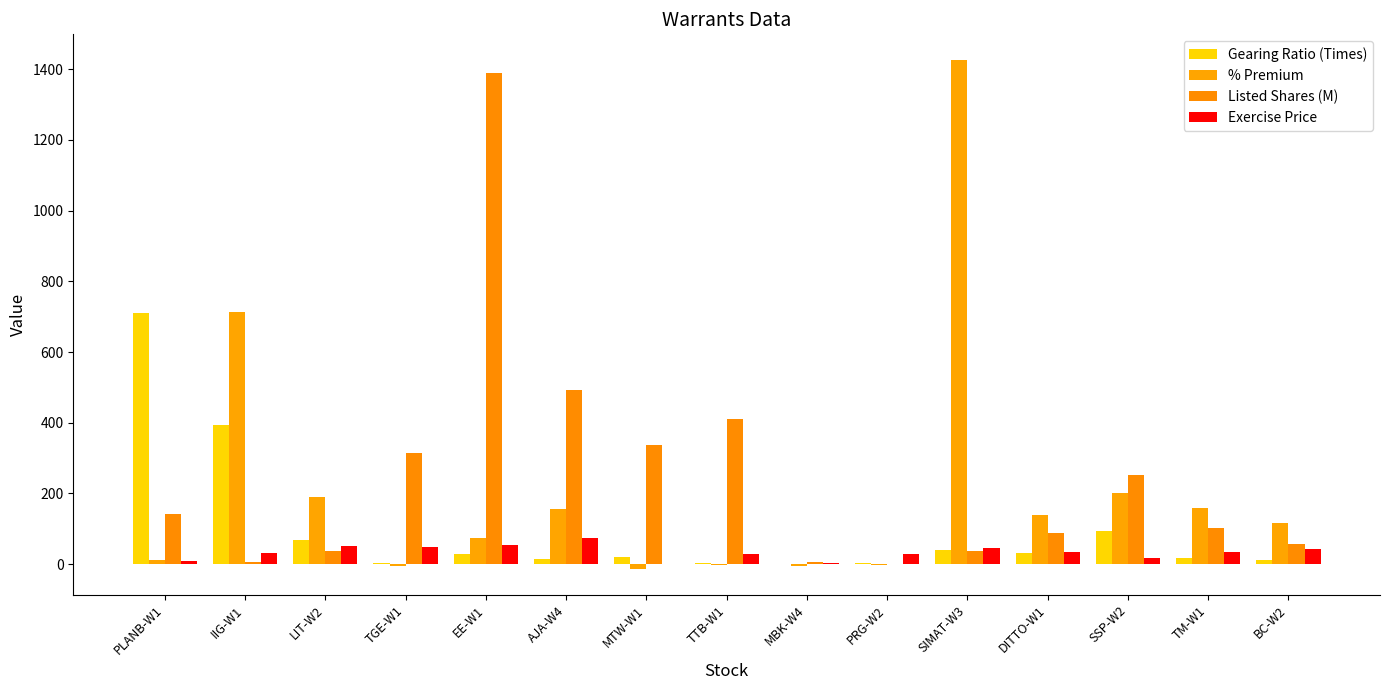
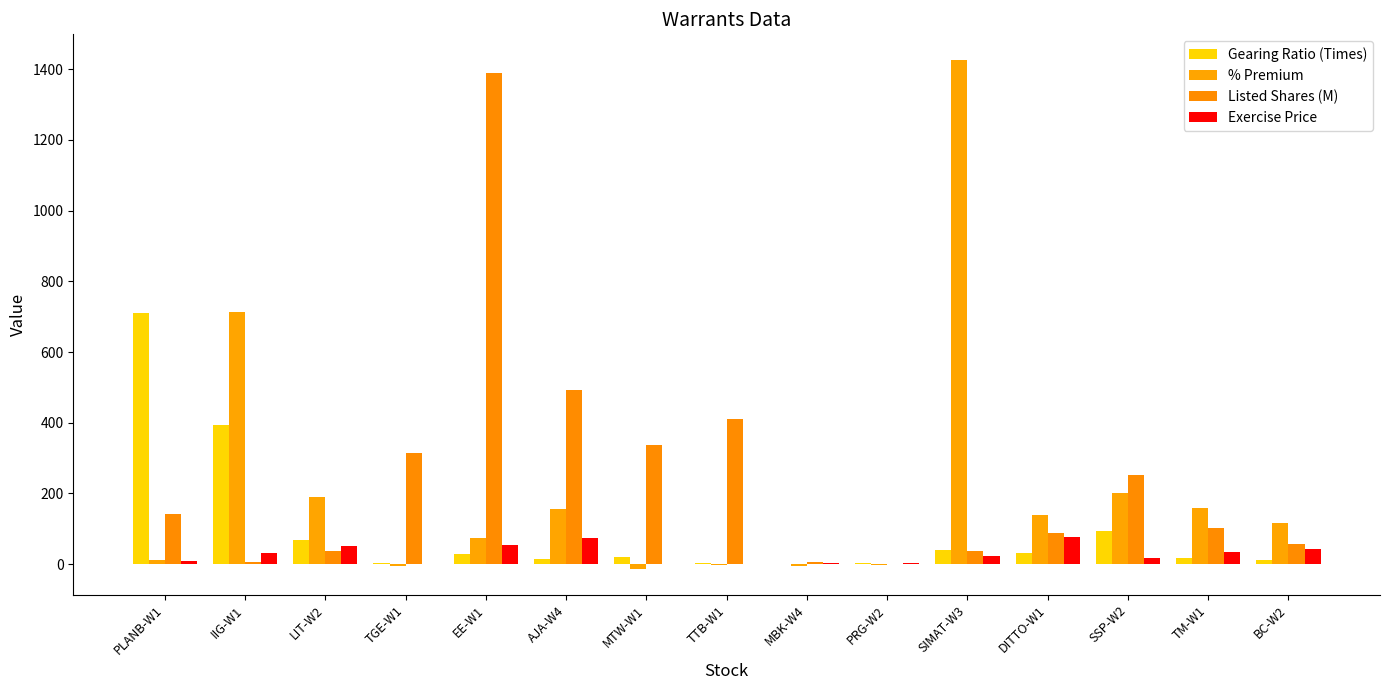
Exercise Price, TGE-W1: 50 -> 0
Exercise Price, TTB-W1: 30 -> 0
Exercise Price, PRG-W2: 30 -> 0
Exercise Price, SIMAT-W3: 40 -> 20
Exercise Price, DITTO-W1: 30 -> 80
